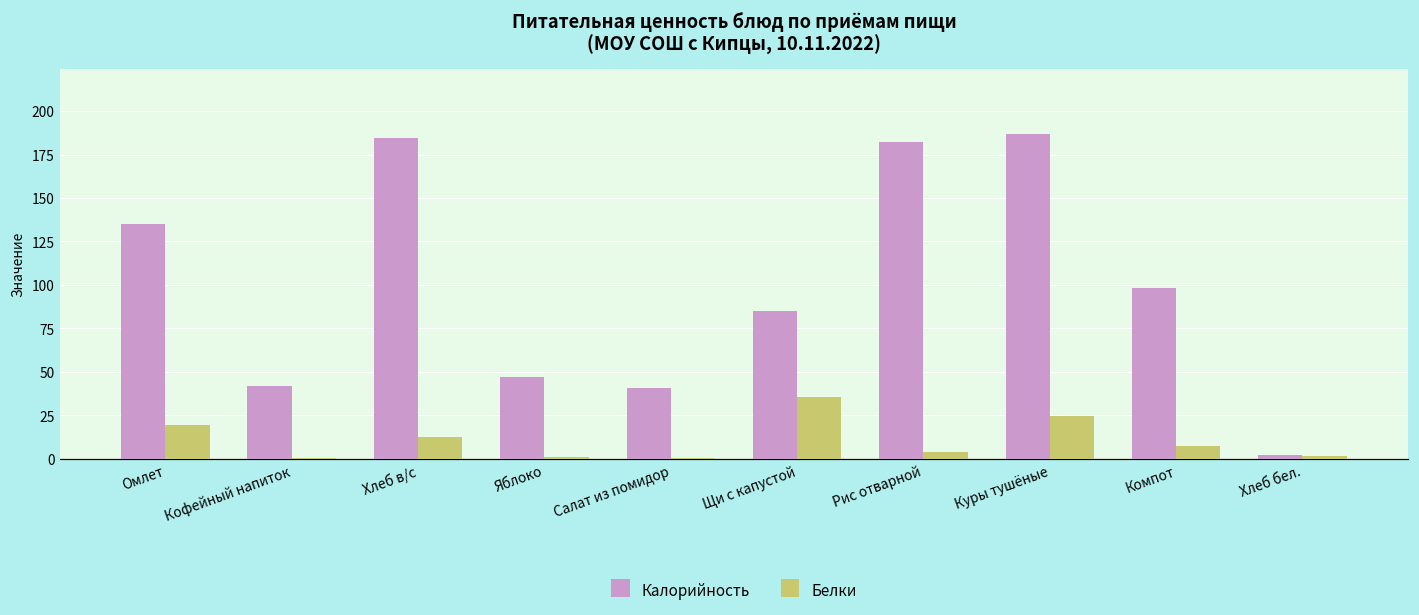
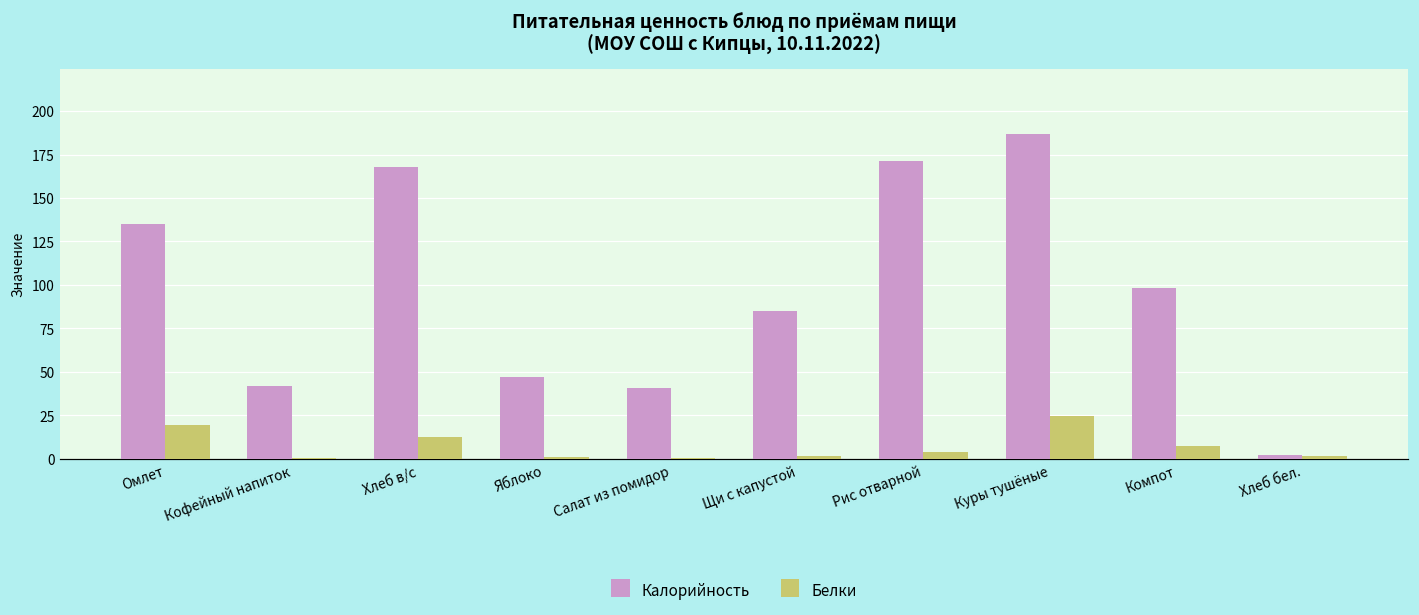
Калорийность, Хлеб в/с: 185 -> 168
Белки, Щи с капустой: 36 -> 2
Калорийность, Рис отварной: 182 -> 171
